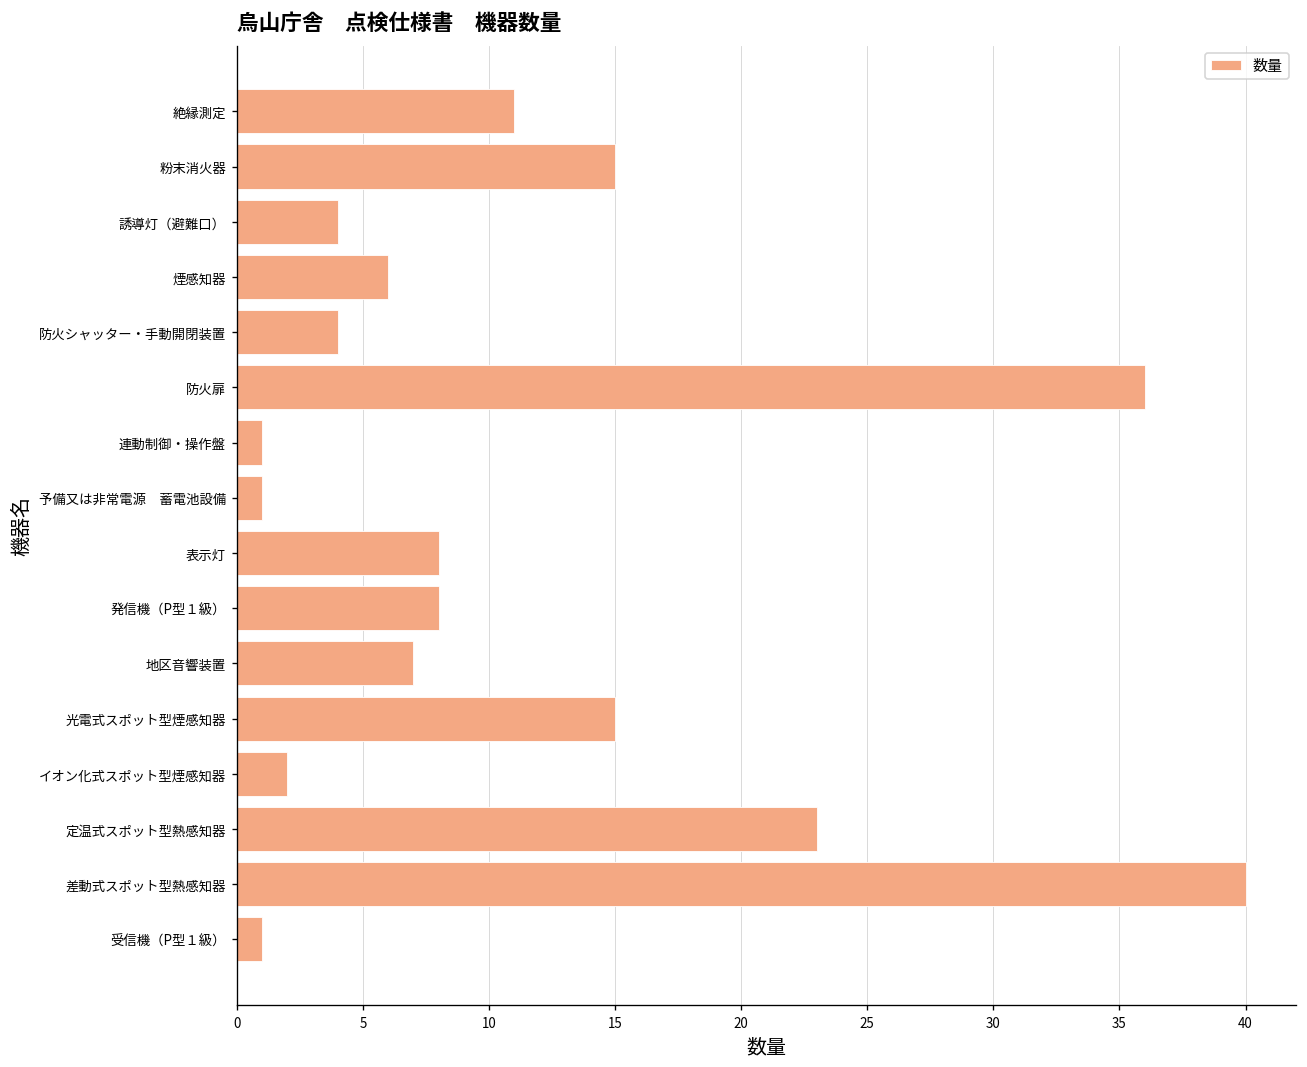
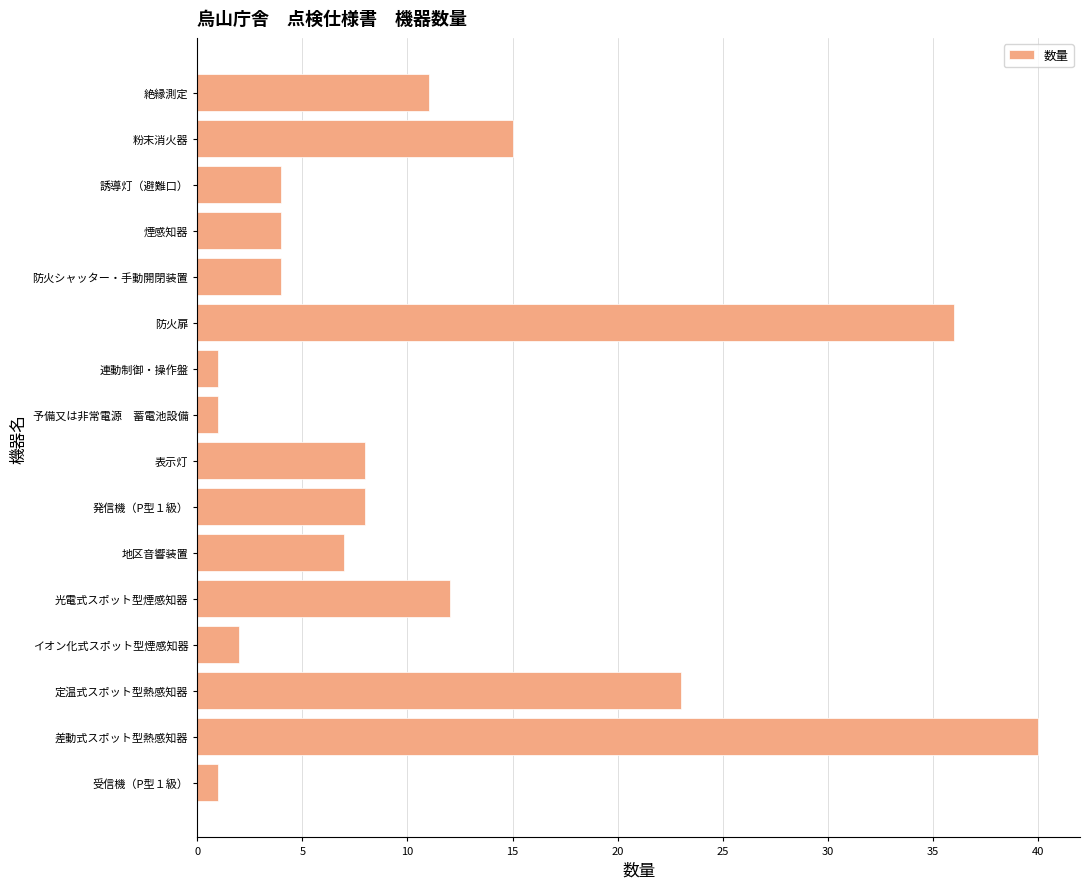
煙感知器: 6 -> 4
光電式スポット型煙感知器: 15 -> 12
